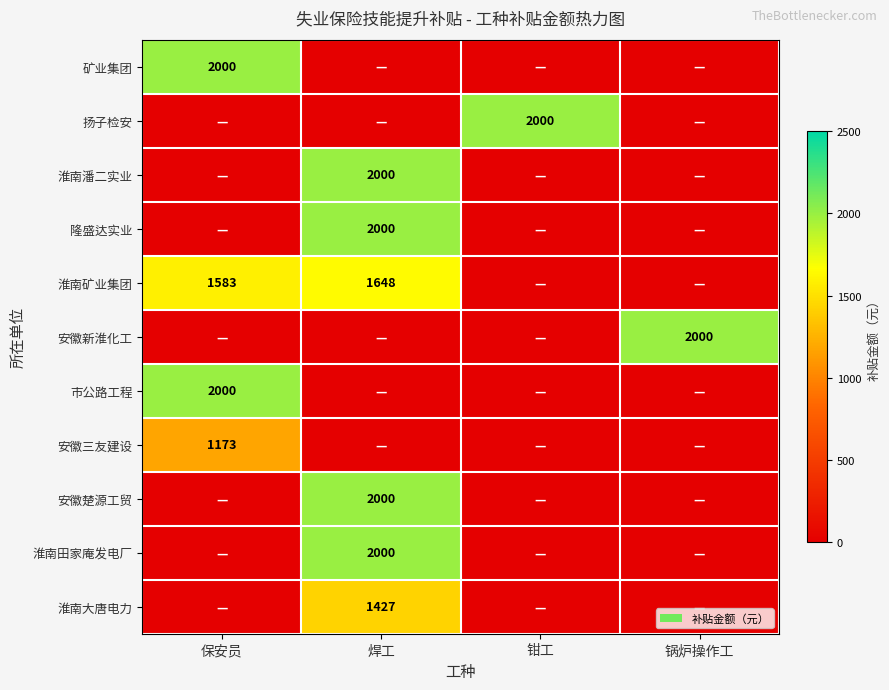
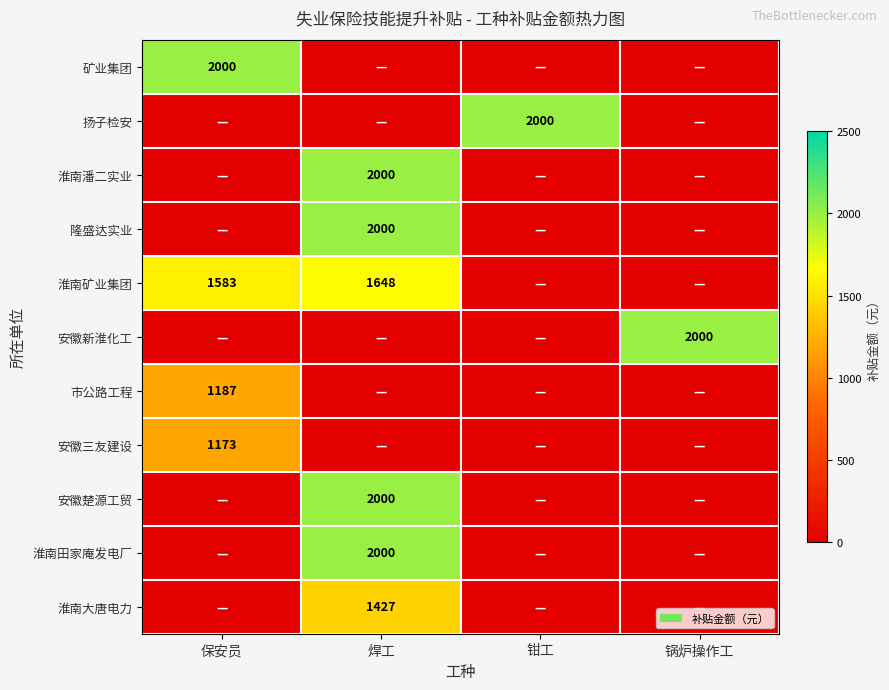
市公路工程, 保安员: 2000 -> 1187
